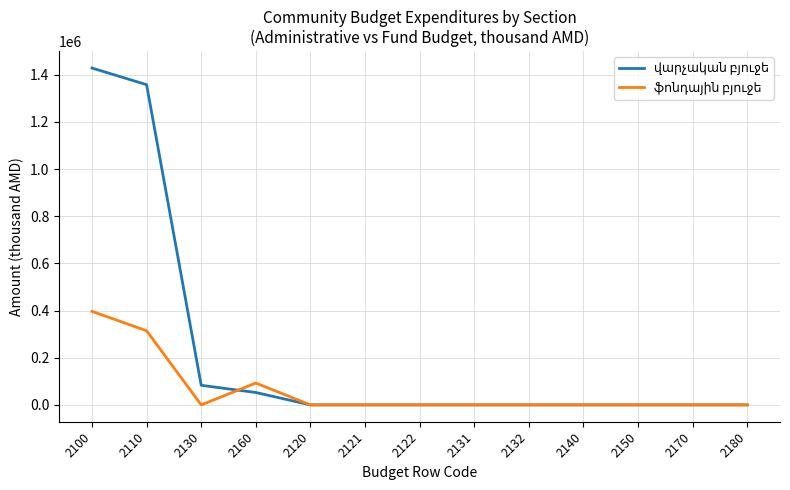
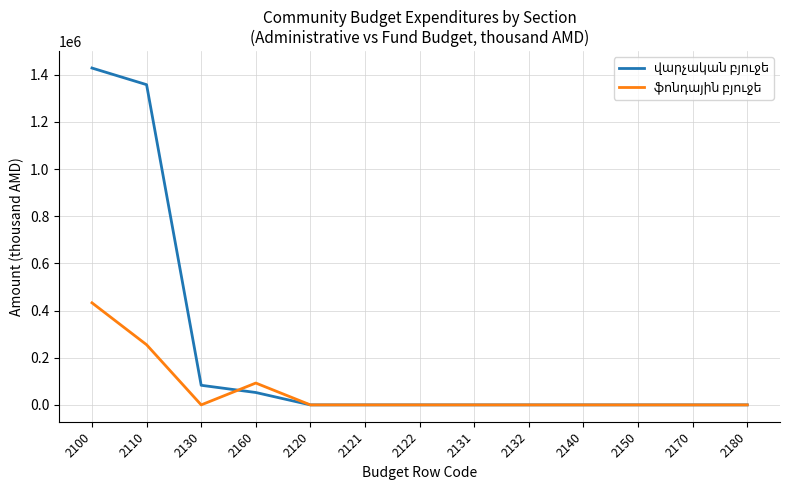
ֆոնդային բյուջե, 2100: 400000 -> 430000
ֆոնդային բյուջե, 2110: 310000 -> 260000
